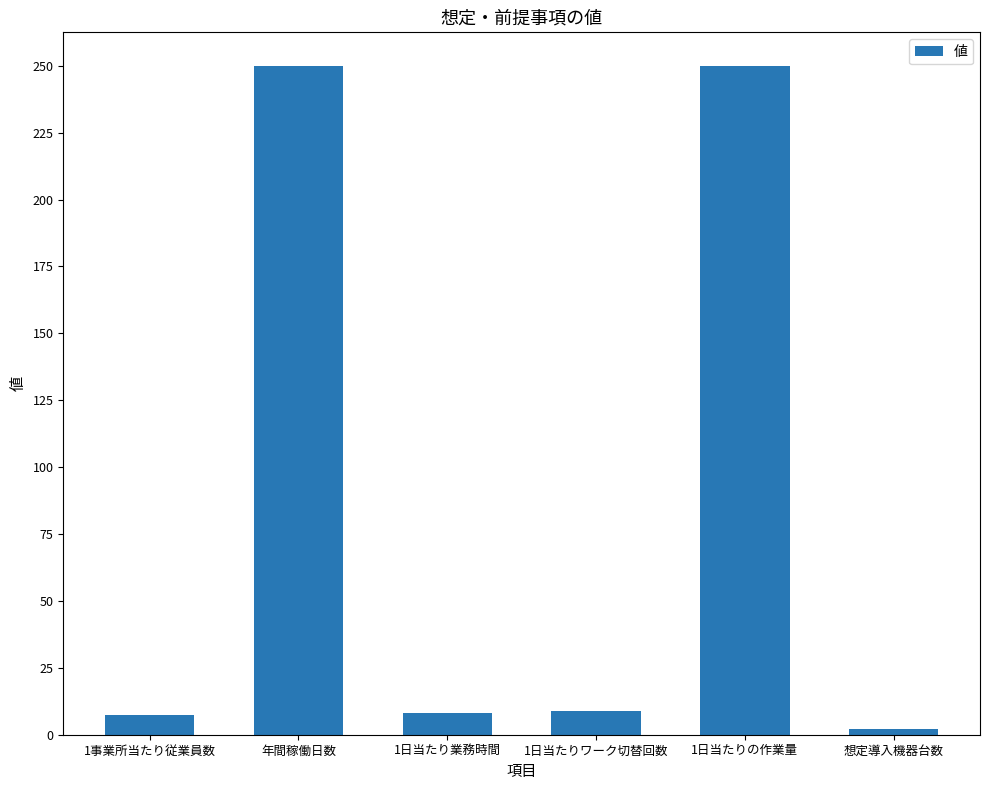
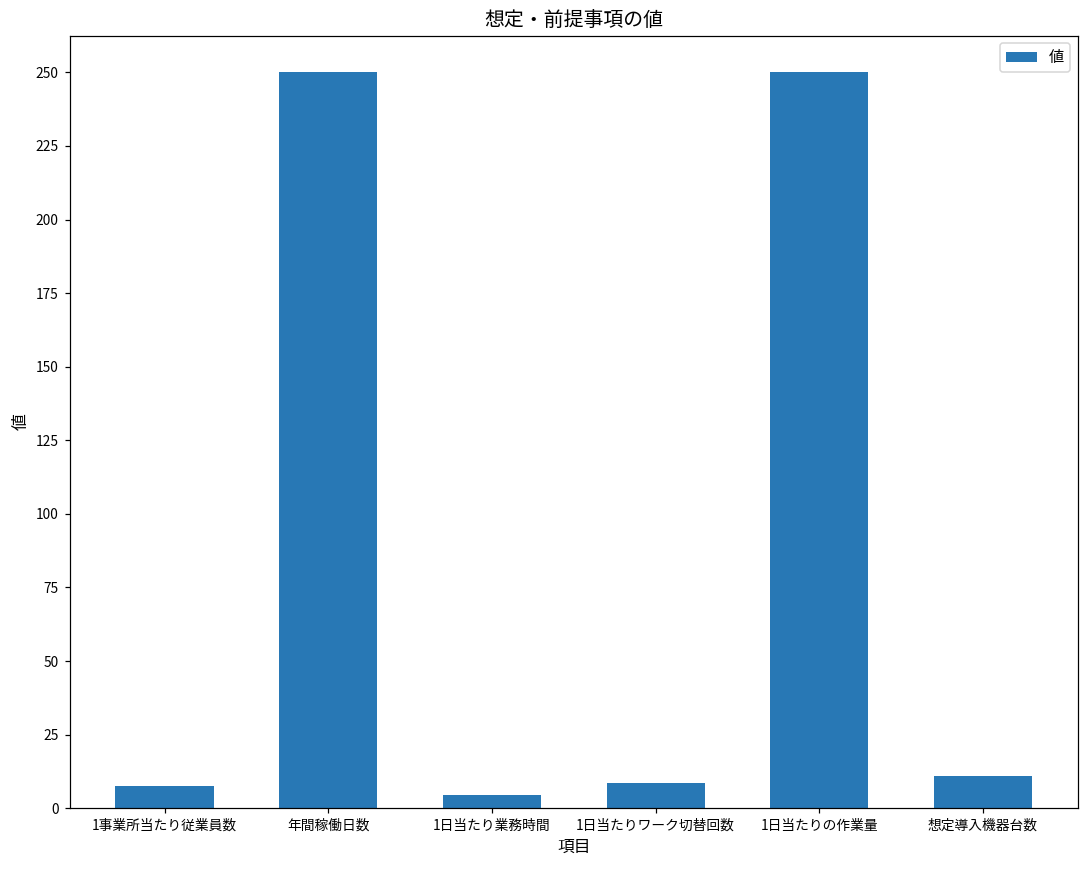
1日当たり業務時間: 8 -> 5
想定導入機器台数: 2 -> 11
